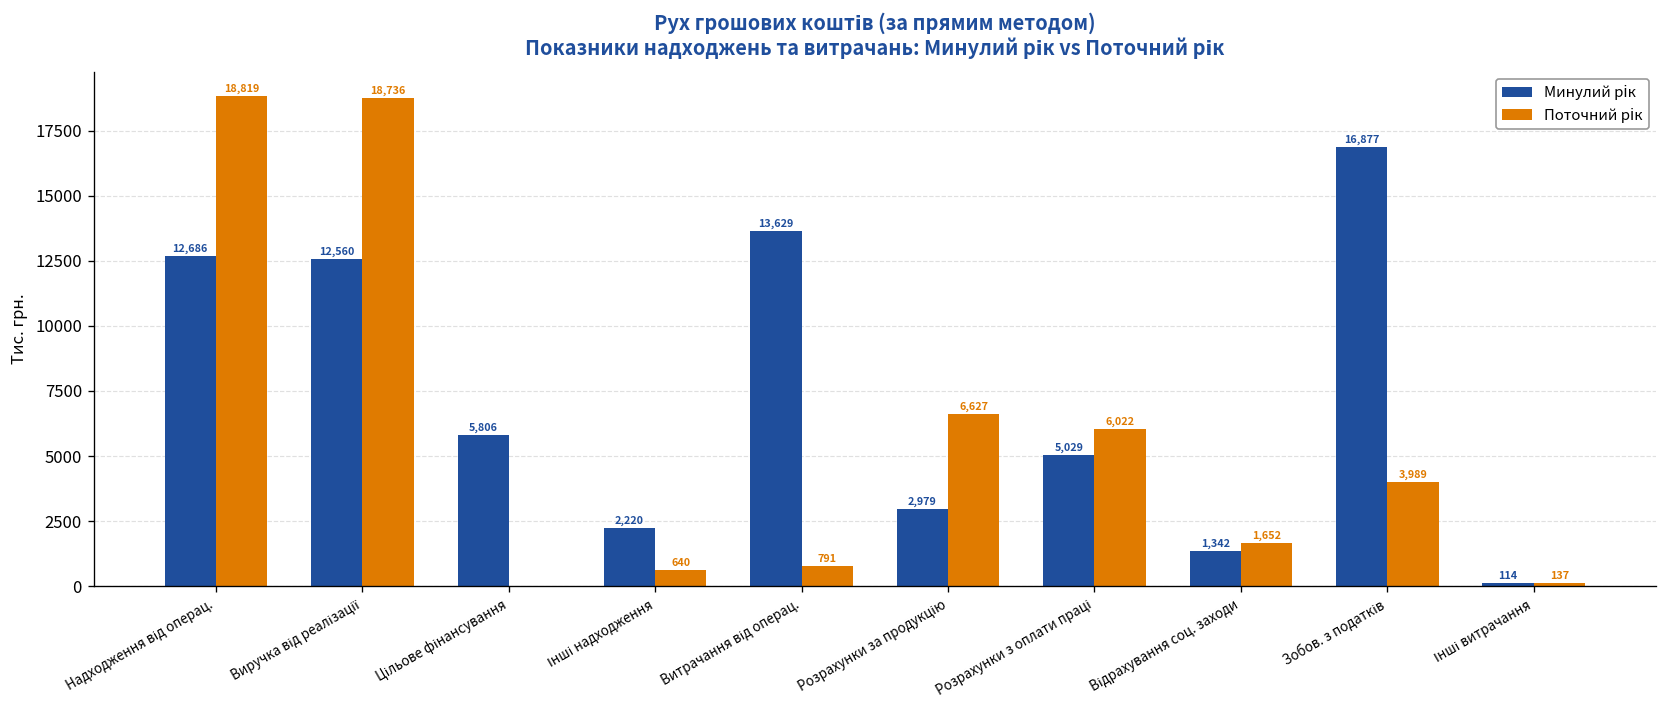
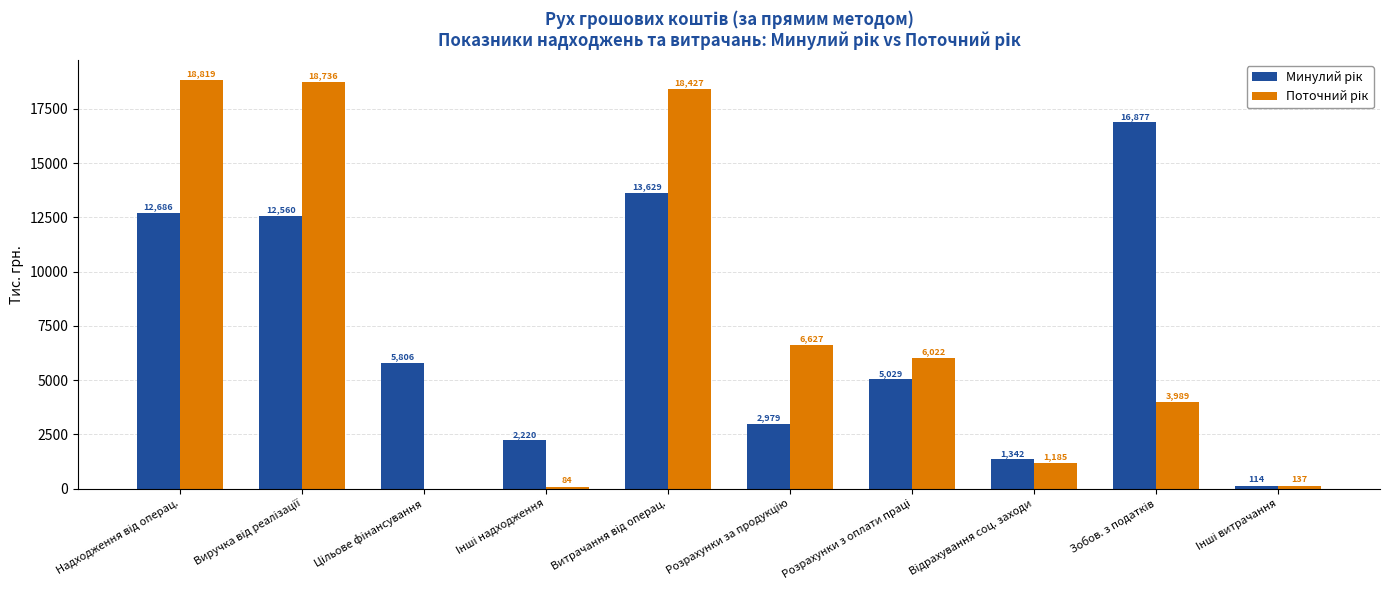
Поточний рік, Інші надходження: 640 -> 84
Поточний рік, Витрачання від операц.: 791 -> 18,427
Поточний рік, Відрахування соц. заходи: 1,652 -> 1,185
